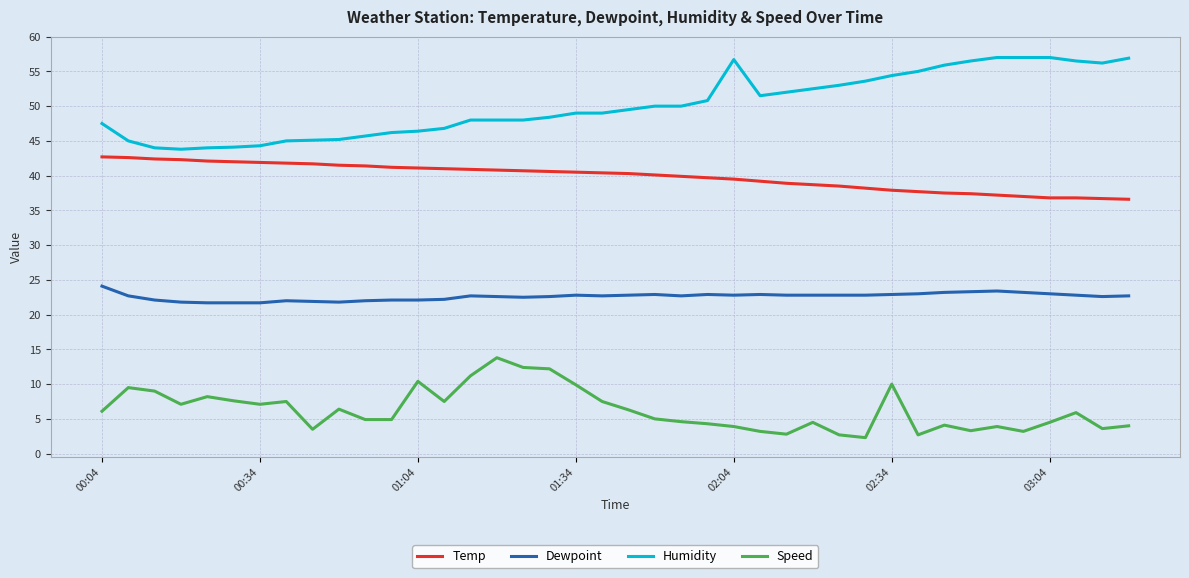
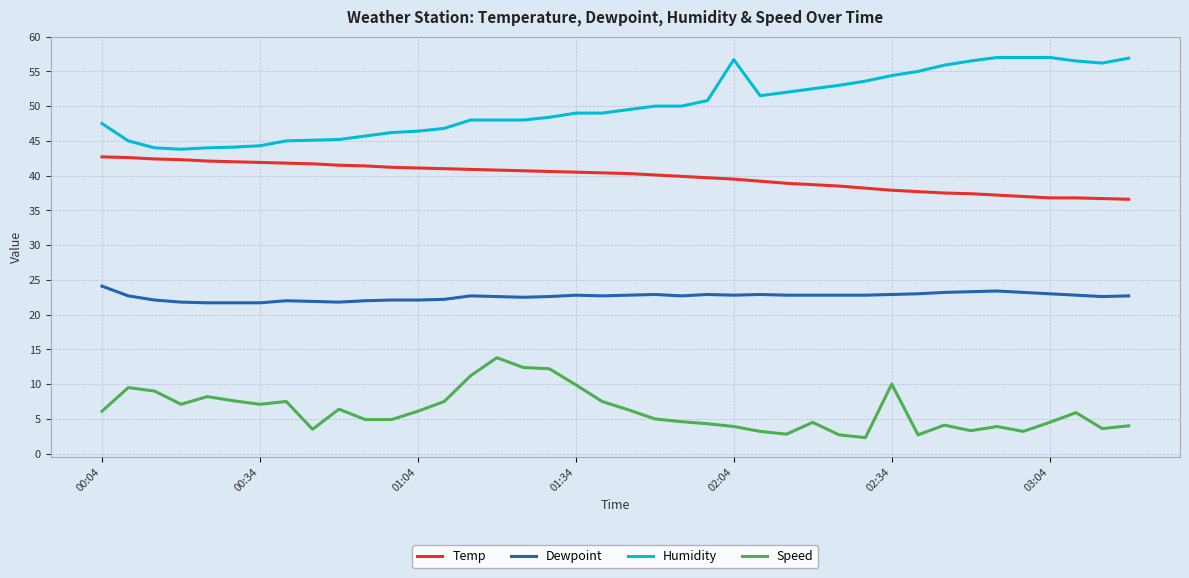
Speed, 01:04: 10 -> 6
